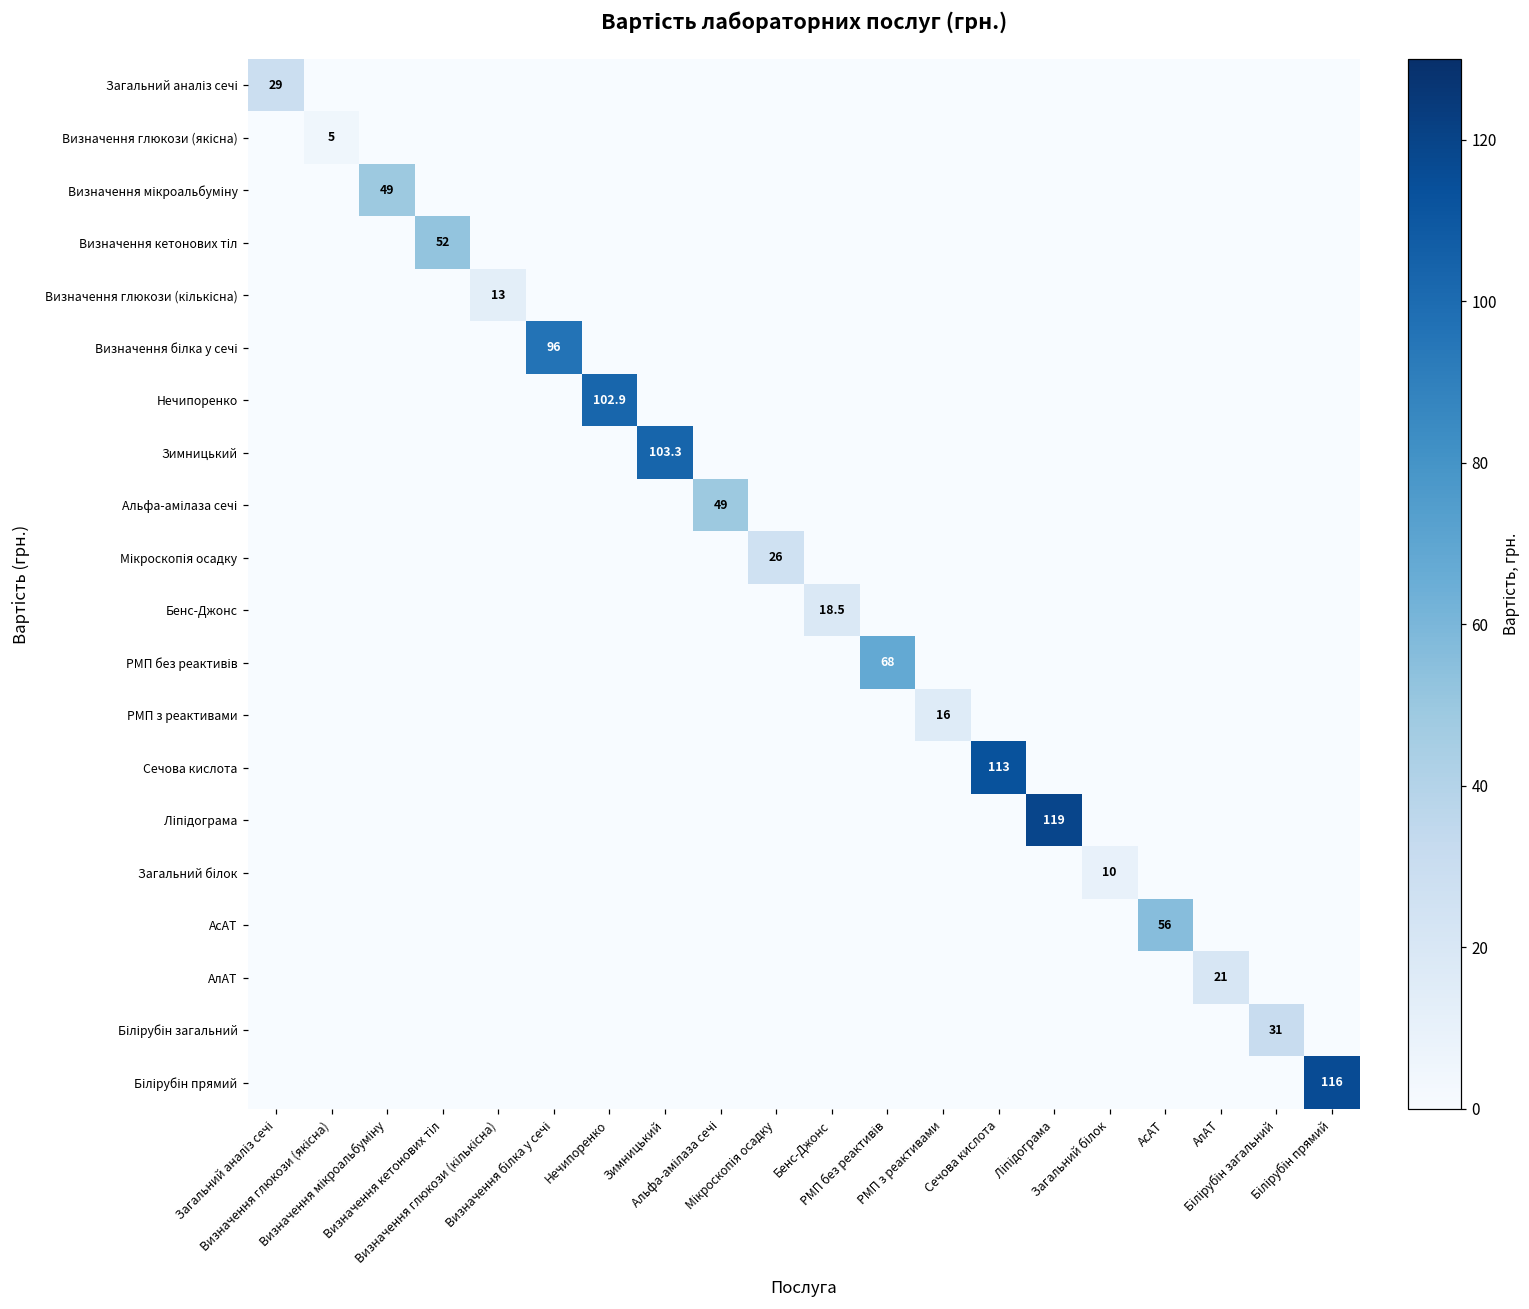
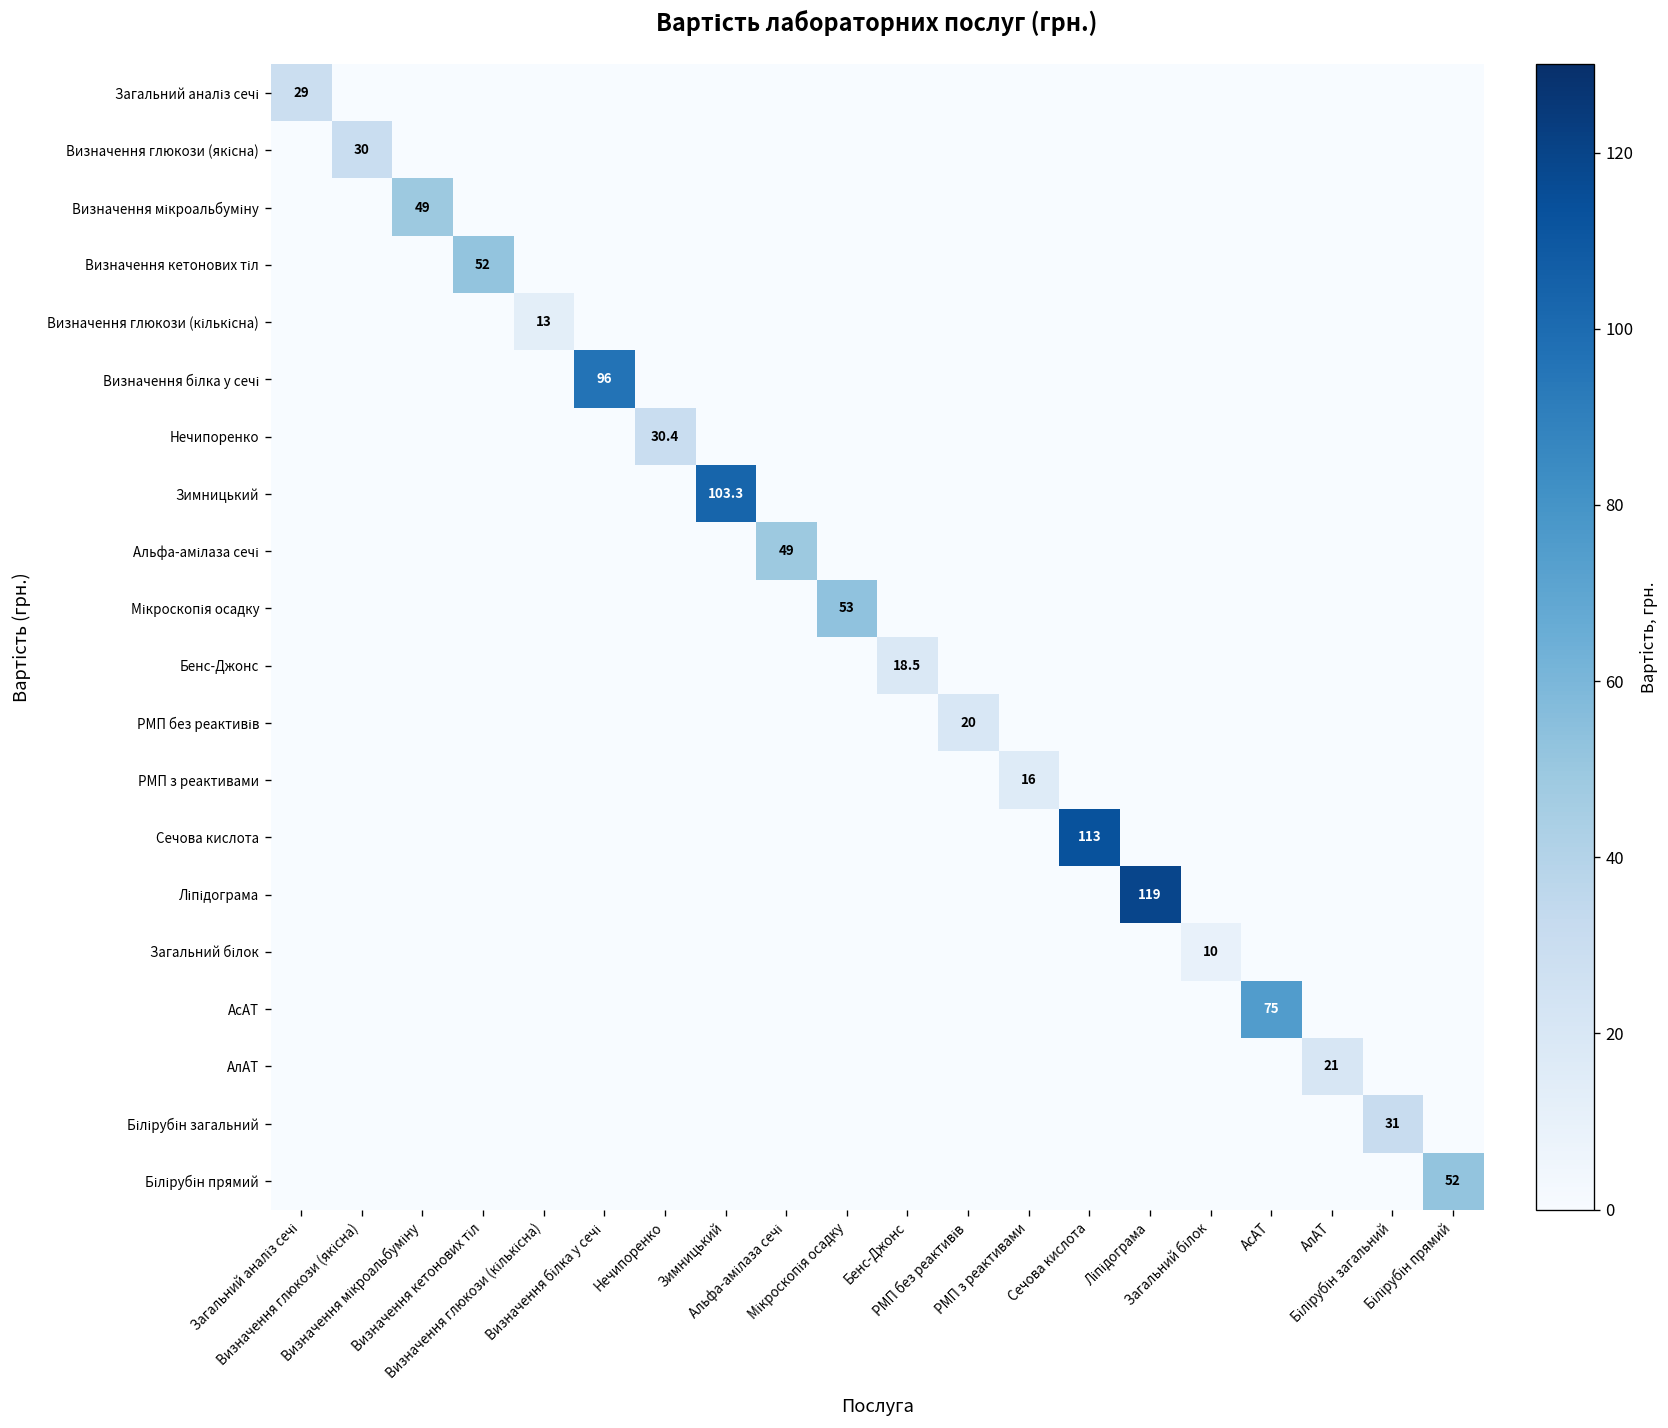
Визначення глюкози (якісна), Визначення глюкози (якісна): 5 -> 30
Нечипоренко, Нечипоренко: 102.9 -> 30.4
Мікроскопія осадку, Мікроскопія осадку: 26 -> 53
РМП без реактивів, РМП без реактивів: 68 -> 20
АсАТ, АсАТ: 56 -> 75
Білірубін прямий, Білірубін прямий: 116 -> 52
